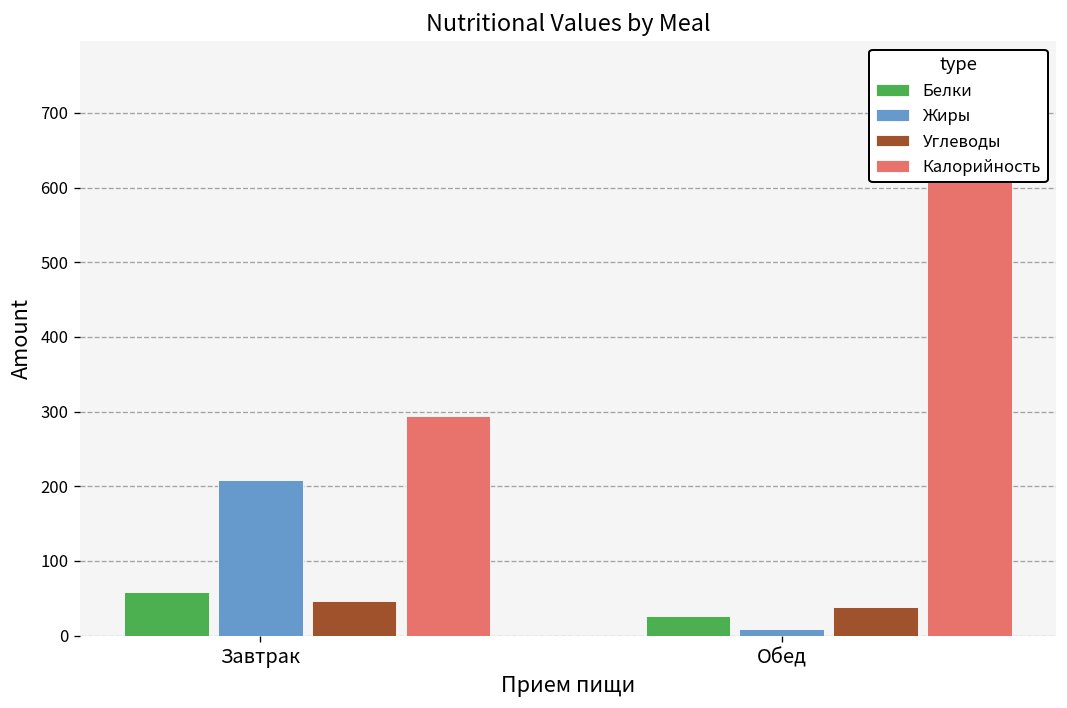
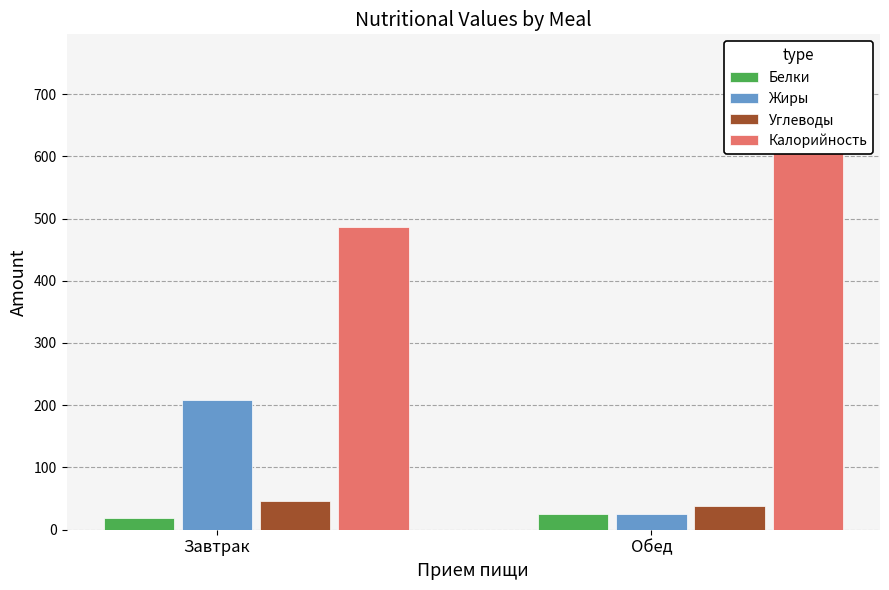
Белки, Завтрак: 60 -> 20
Калорийность, Завтрак: 290 -> 490
Жиры, Обед: 10 -> 30
